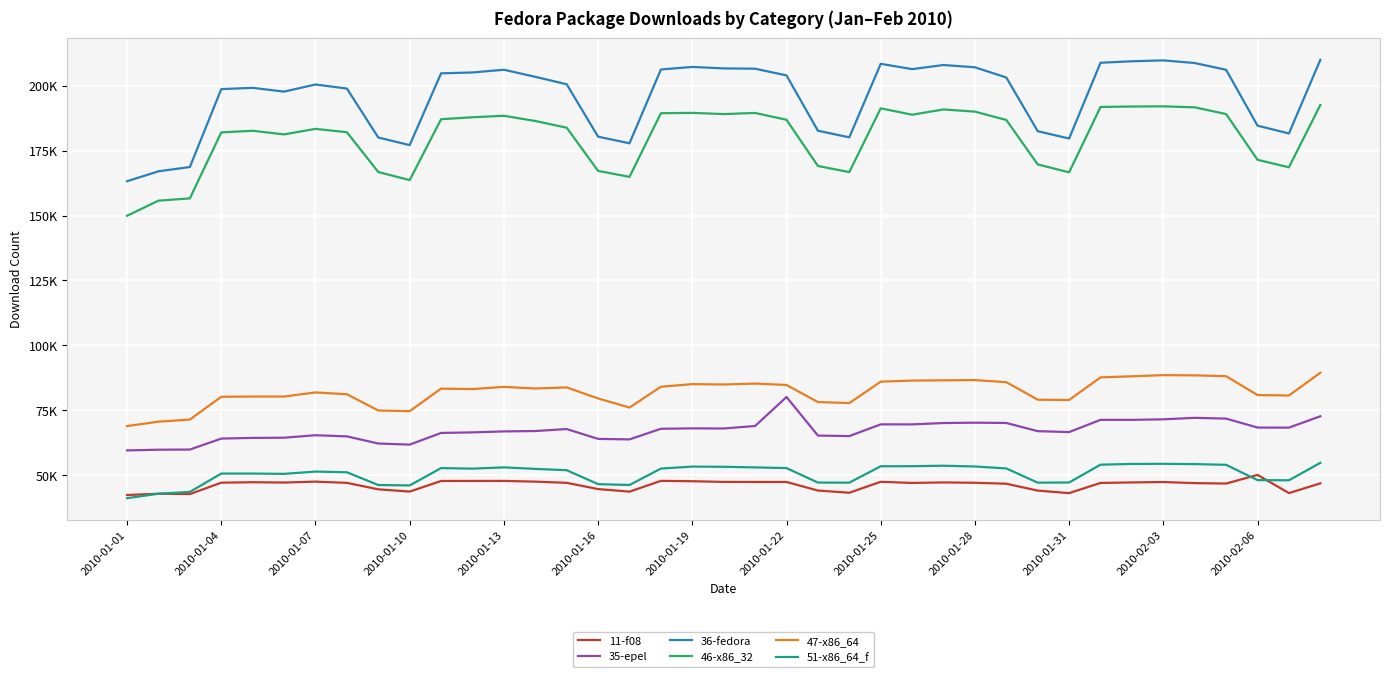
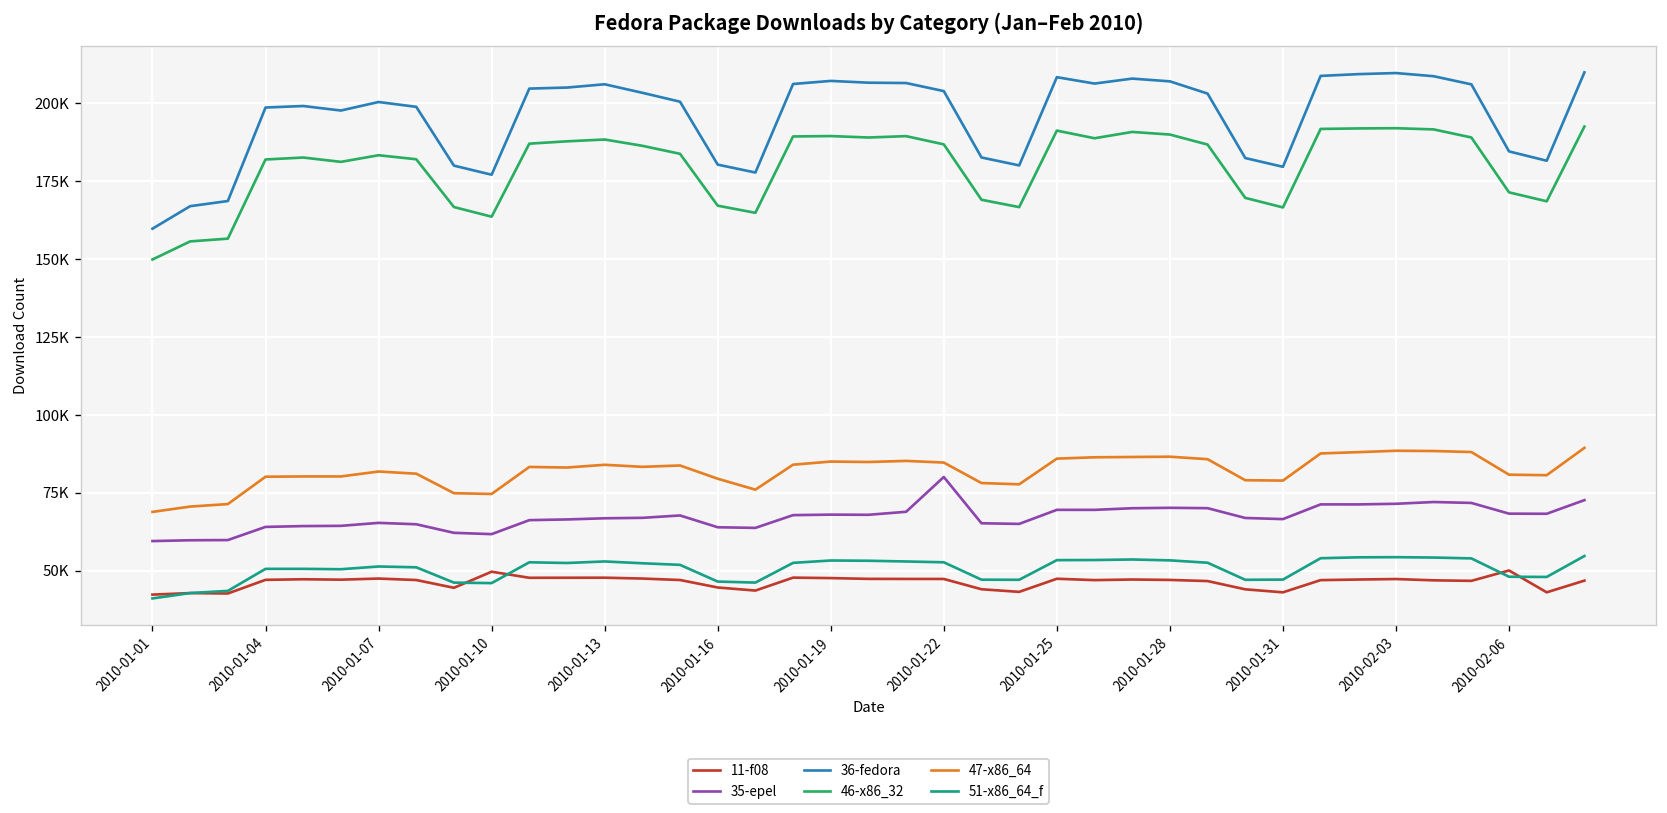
36-fedora, 2010-01-01: 163000 -> 160000
11-f08, 2010-01-10: 44000 -> 50000
